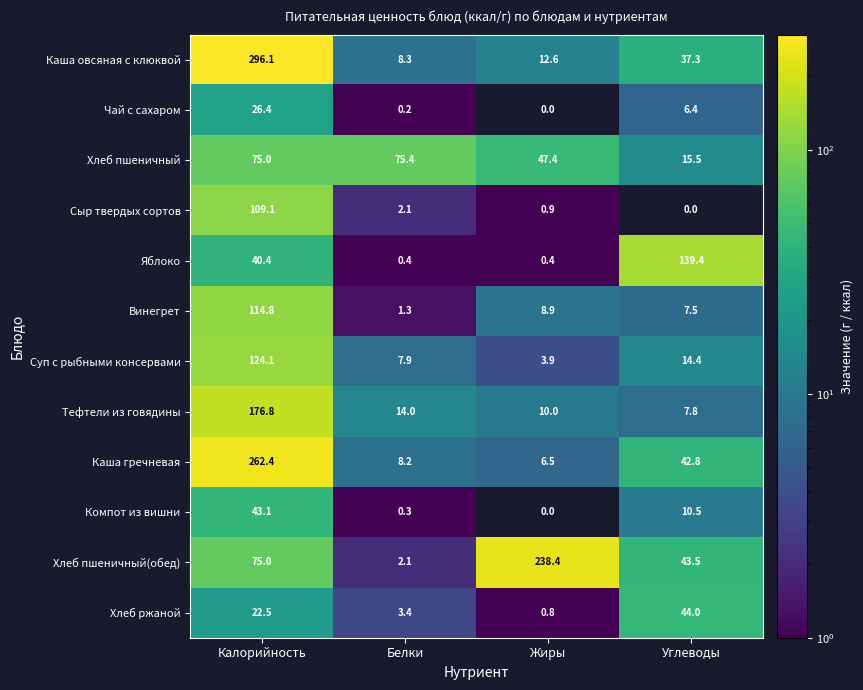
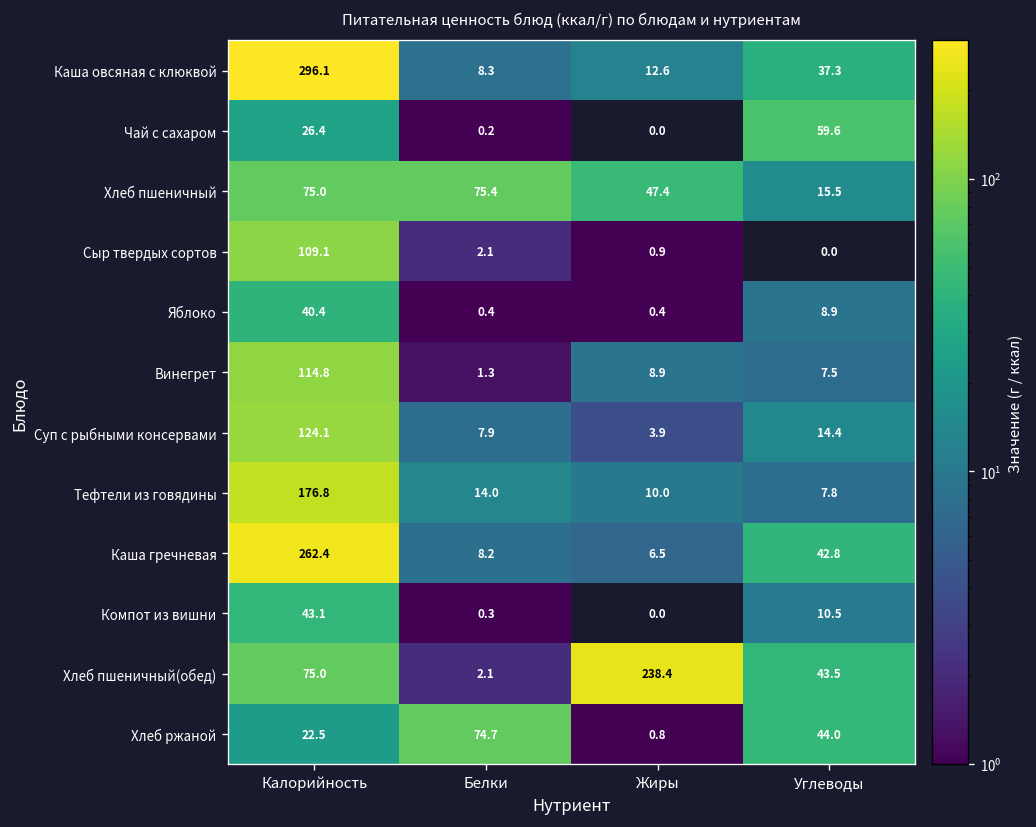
Чай с сахаром, Углеводы: 6.4 -> 59.6
Яблоко, Углеводы: 139.4 -> 8.9
Хлеб ржаной, Белки: 3.4 -> 74.7
